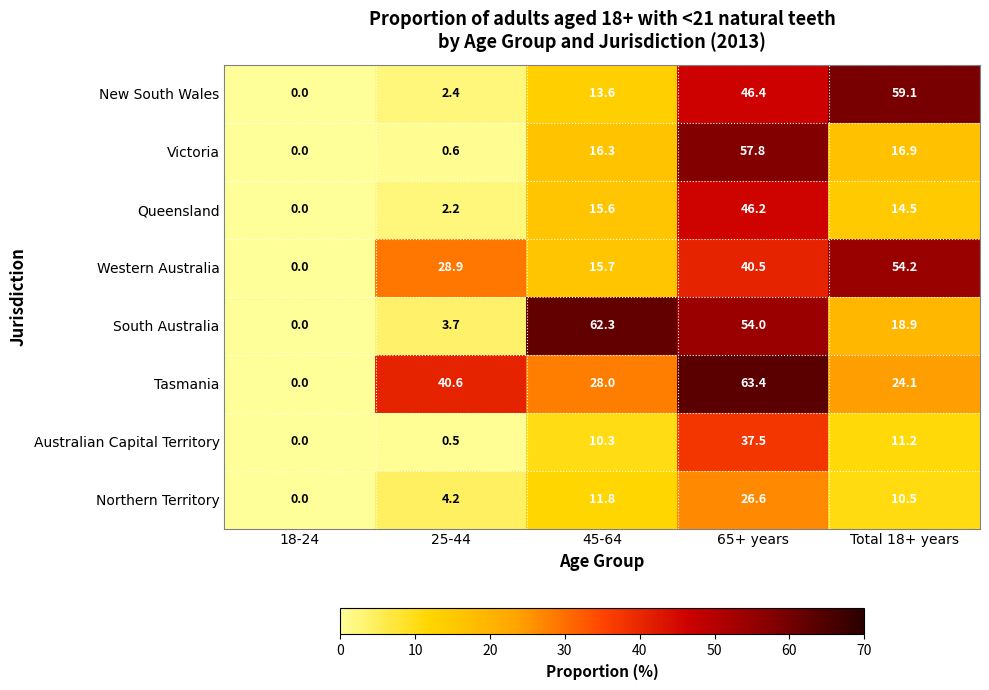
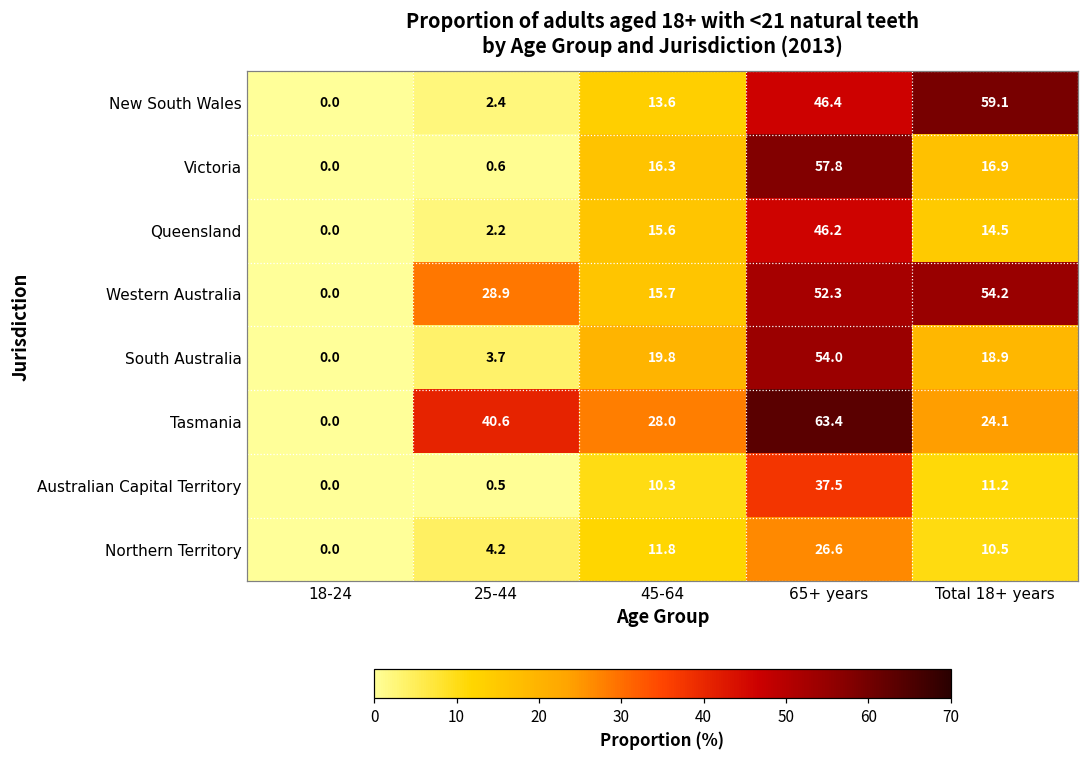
Western Australia, 65+ years: 40.5 -> 52.3
South Australia, 45-64: 62.3 -> 19.8
